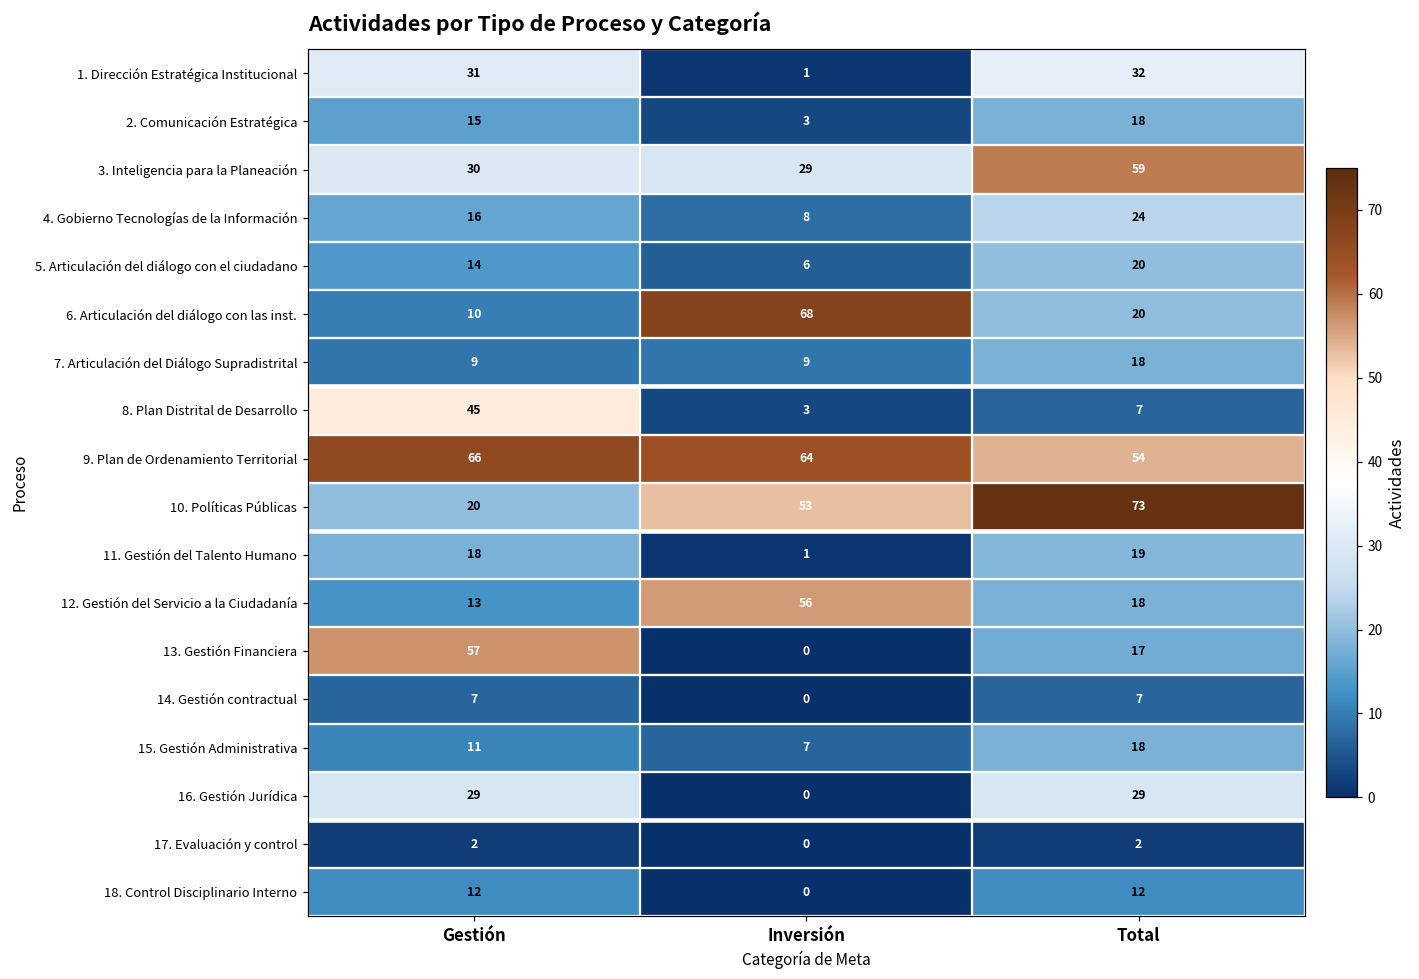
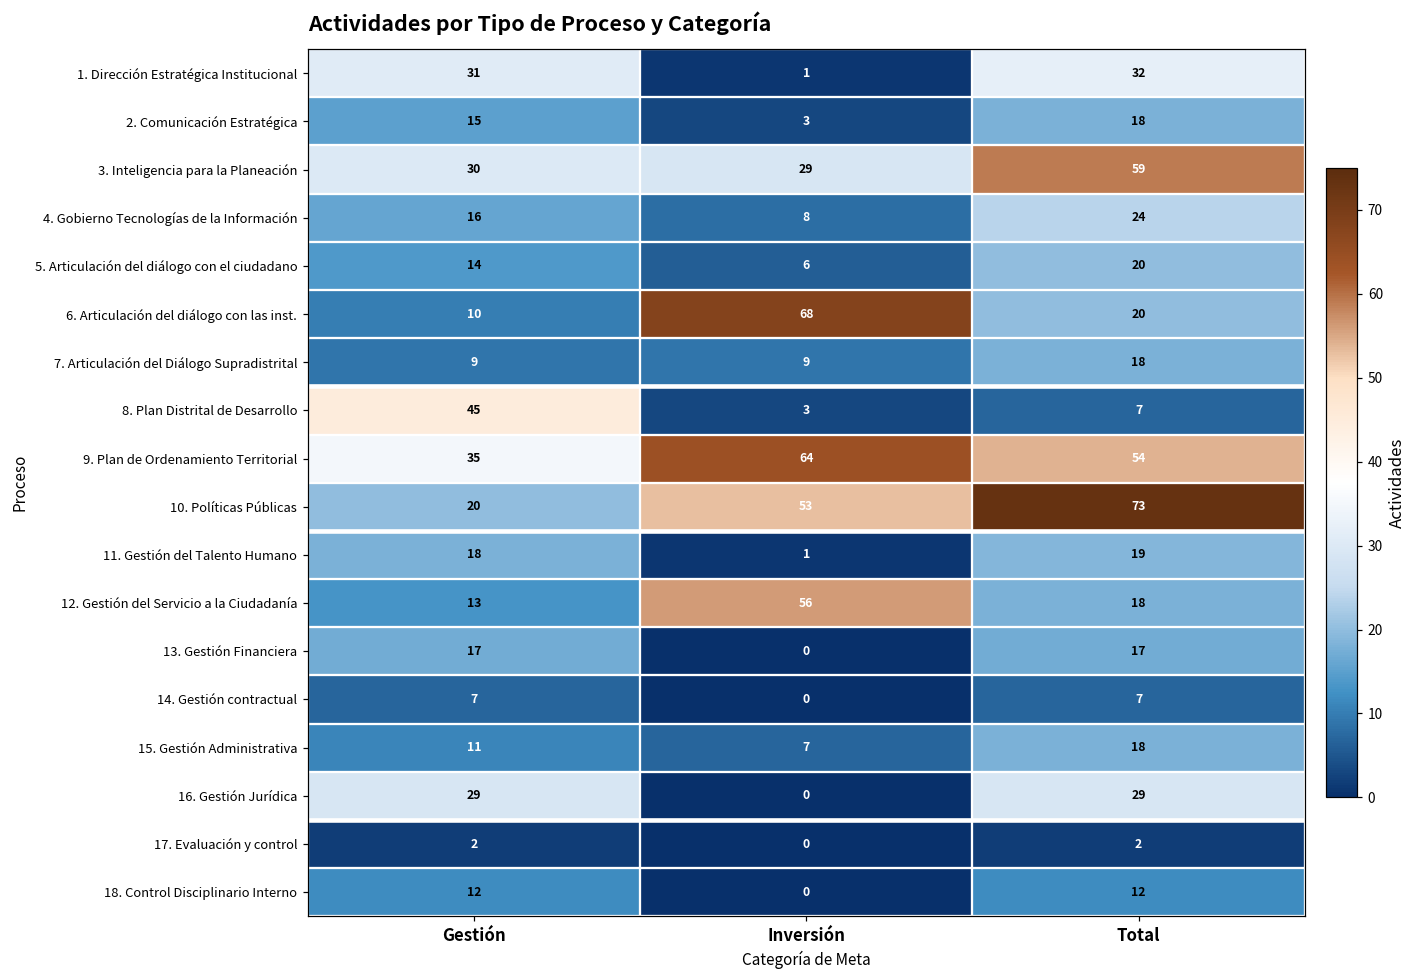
9. Plan de Ordenamiento Territorial, Gestión: 66 -> 35
13. Gestión Financiera, Gestión: 57 -> 17
